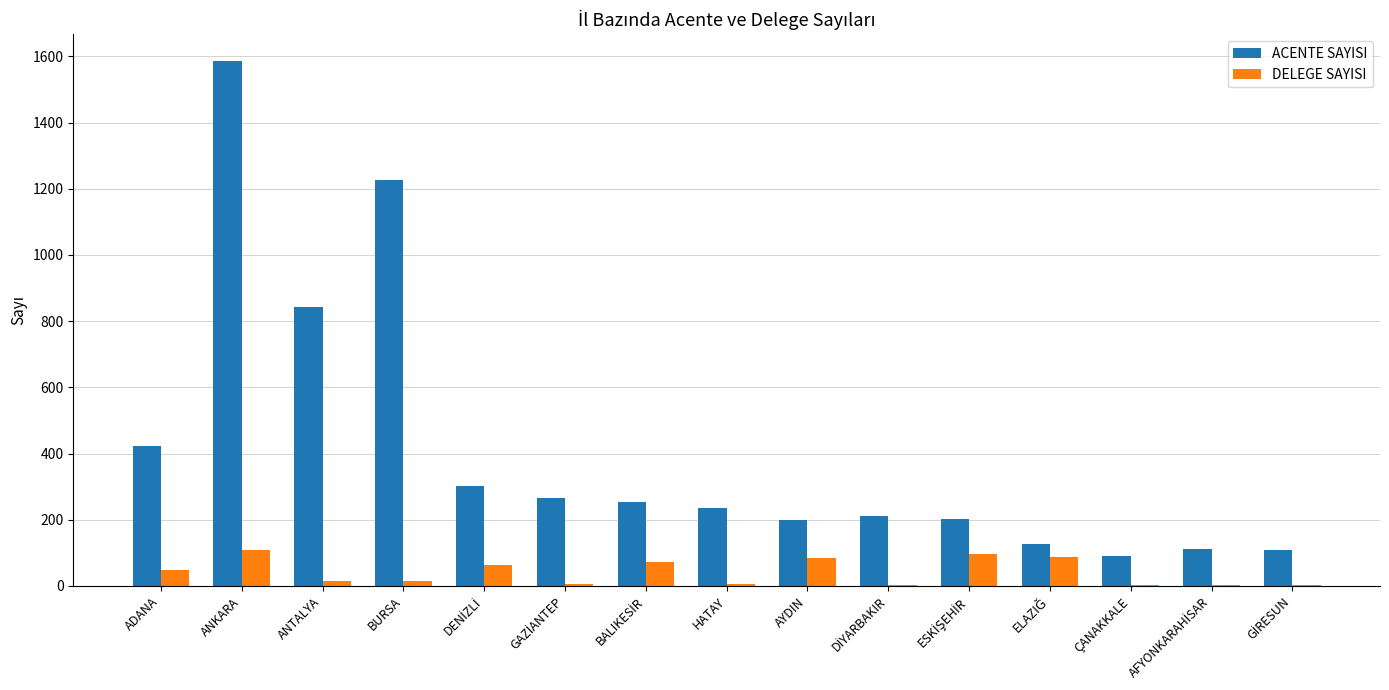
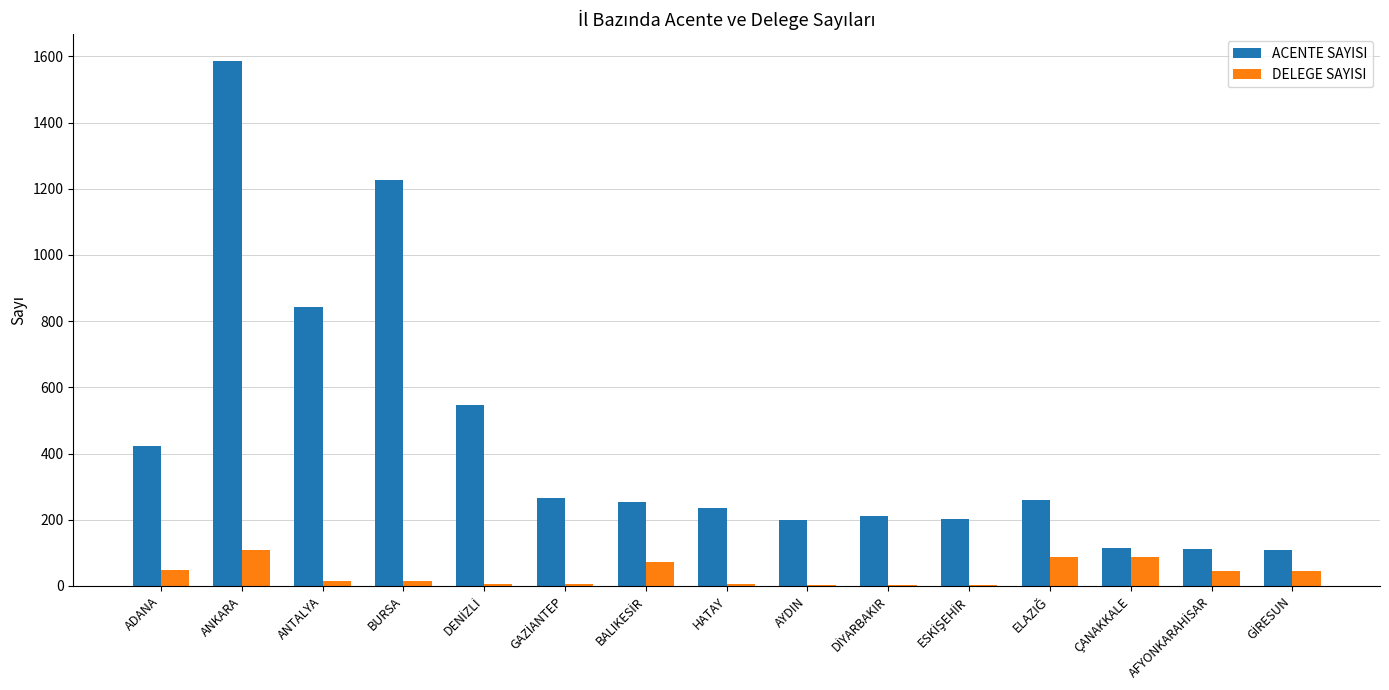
ACENTE SAYISI, DENİZLİ: 300 -> 550
DELEGE SAYISI, DENİZLİ: 60 -> 10
DELEGE SAYISI, AYDIN: 80 -> 0
DELEGE SAYISI, ESKİŞEHİR: 100 -> 0
ACENTE SAYISI, ELAZIĞ: 130 -> 260
ACENTE SAYISI, ÇANAKKALE: 90 -> 110
DELEGE SAYISI, ÇANAKKALE: 0 -> 90
DELEGE SAYISI, AFYONKARAHİSAR: 0 -> 50
DELEGE SAYISI, GİRESUN: 0 -> 50
